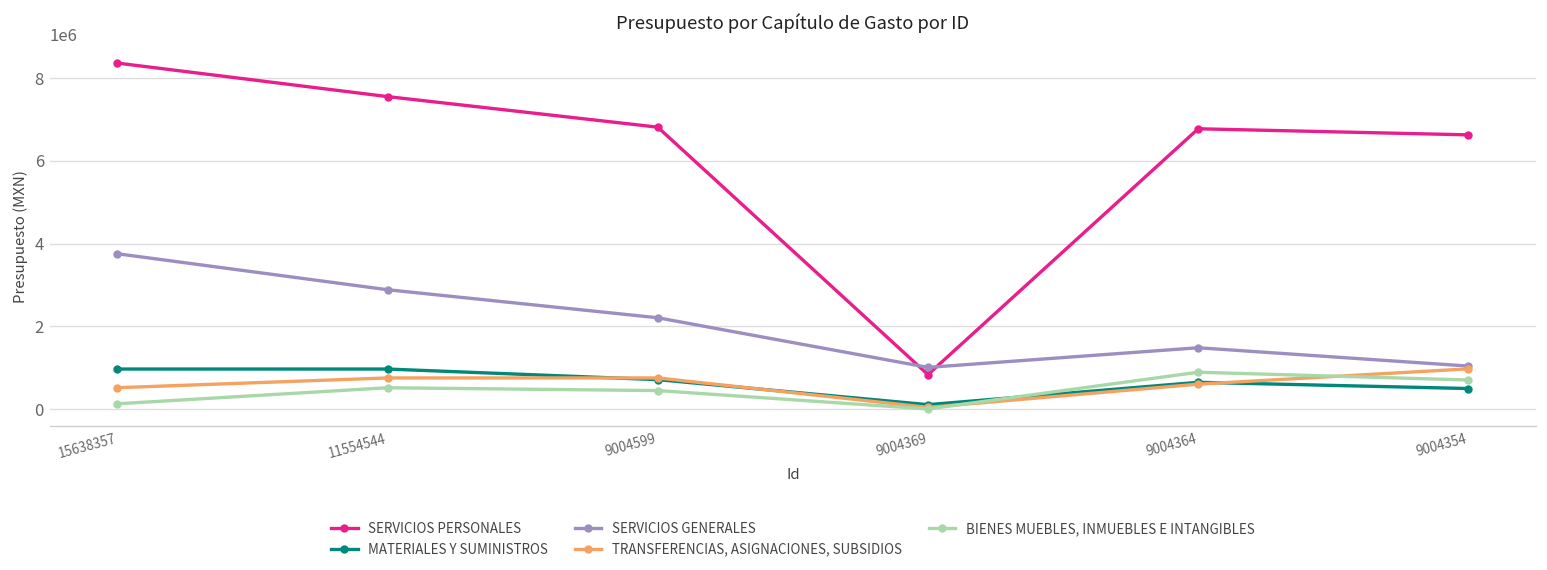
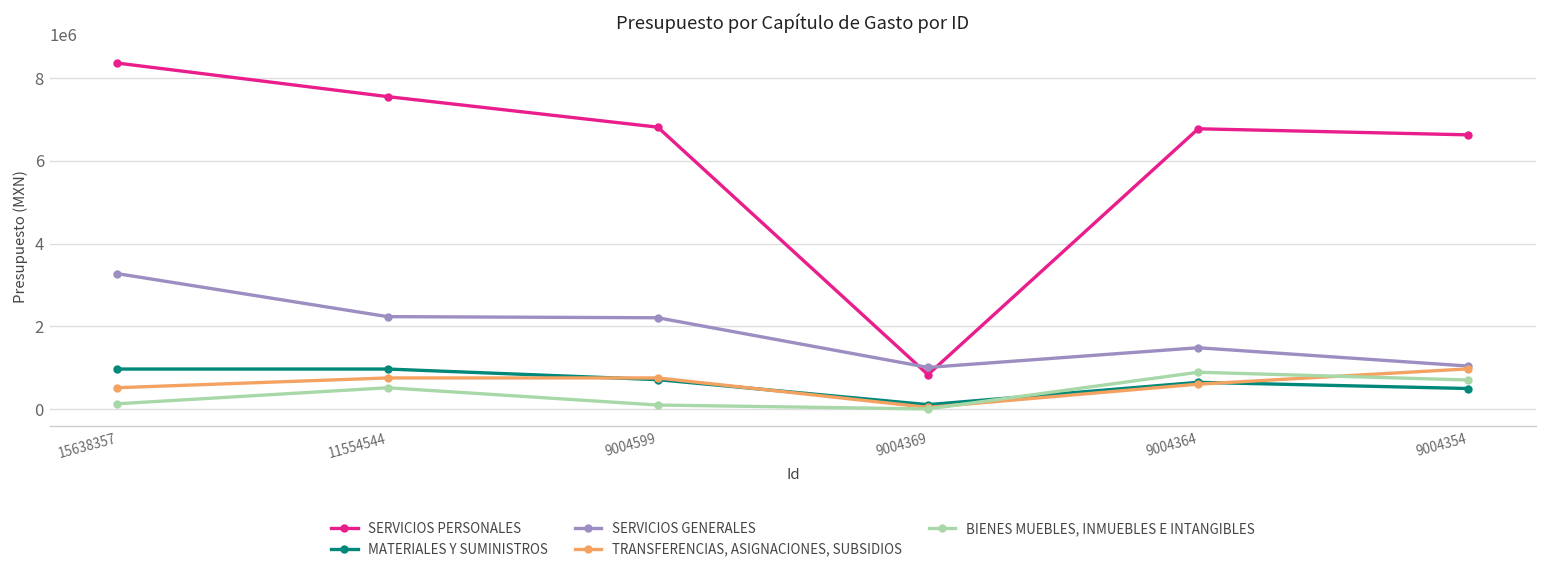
SERVICIOS GENERALES, 15638357: 3800000 -> 3300000
SERVICIOS GENERALES, 11554544: 2900000 -> 2200000
BIENES MUEBLES, INMUEBLES E INTANGIBLES, 9004599: 400000 -> 100000
